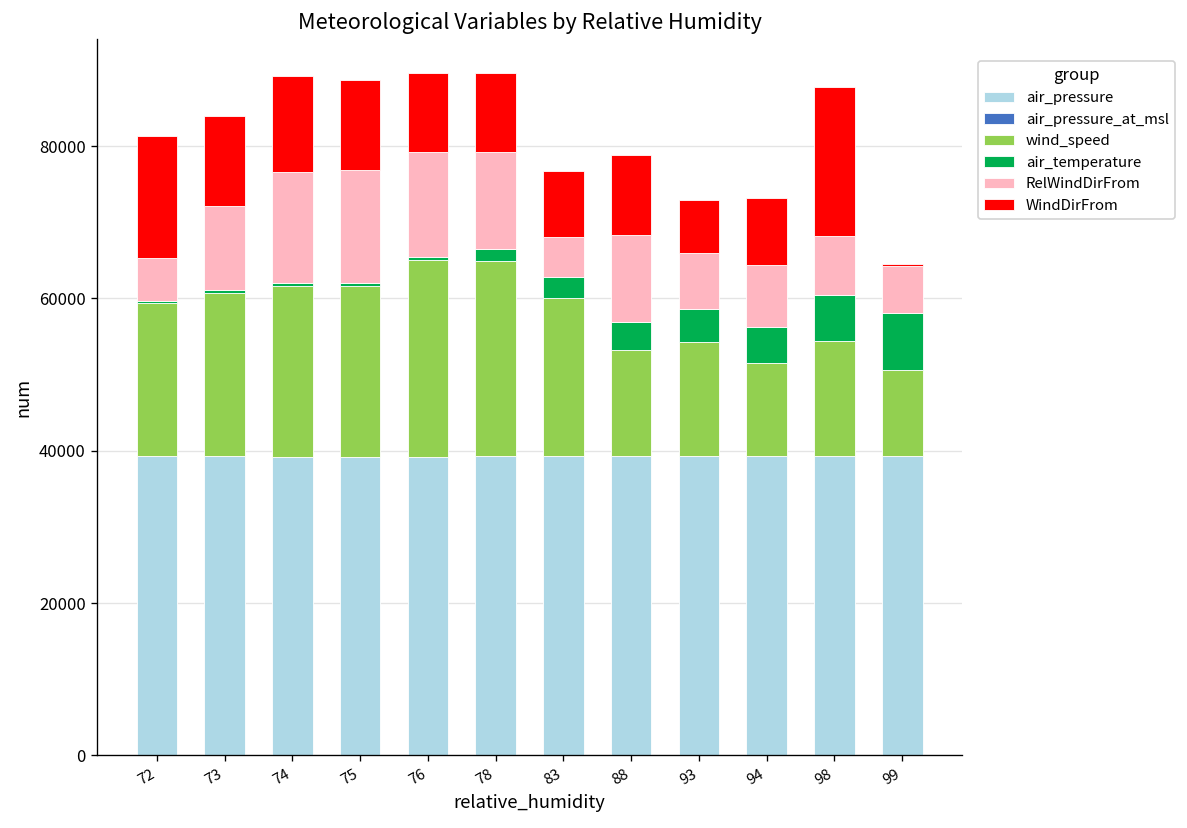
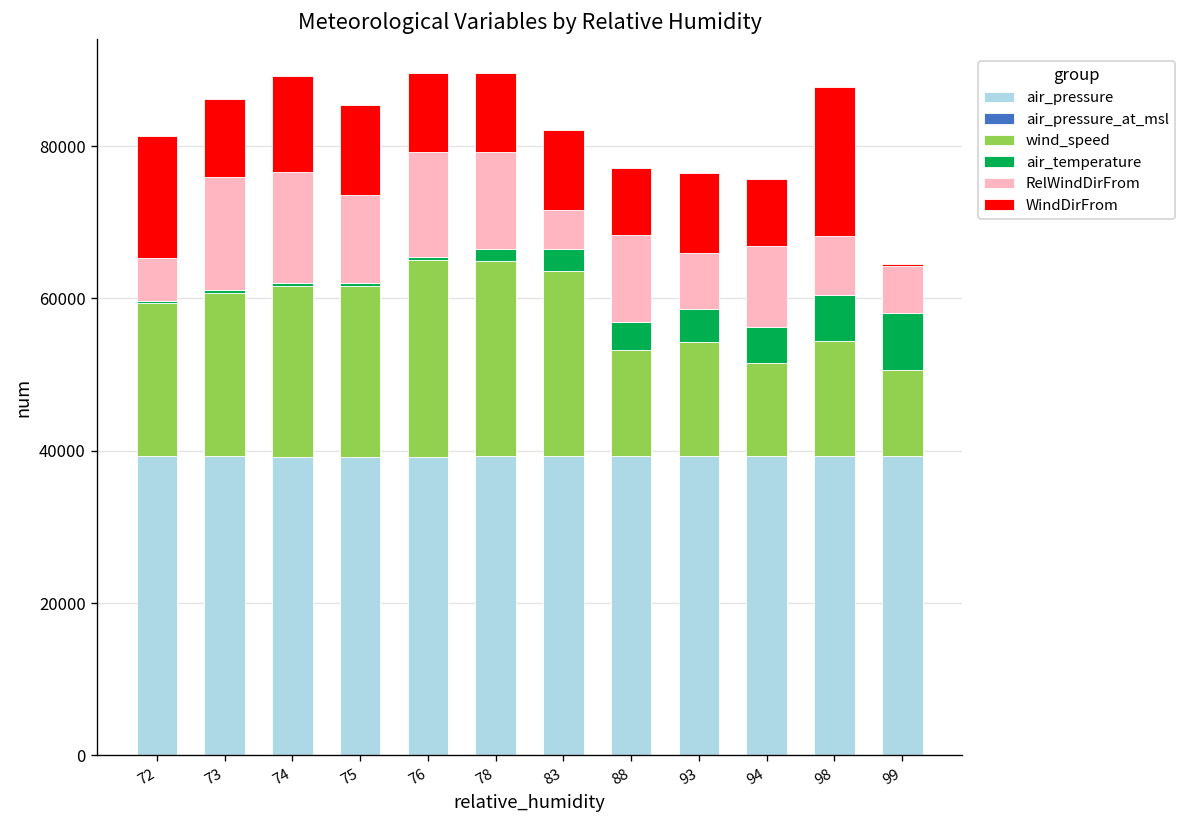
RelWindDirFrom, 73: 11000 -> 15000
WindDirFrom, 73: 12000 -> 10000
RelWindDirFrom, 75: 15000 -> 12000
wind_speed, 83: 21000 -> 24000
WindDirFrom, 83: 9000 -> 10000
WindDirFrom, 88: 10000 -> 9000
WindDirFrom, 93: 7000 -> 11000
RelWindDirFrom, 94: 8000 -> 11000
